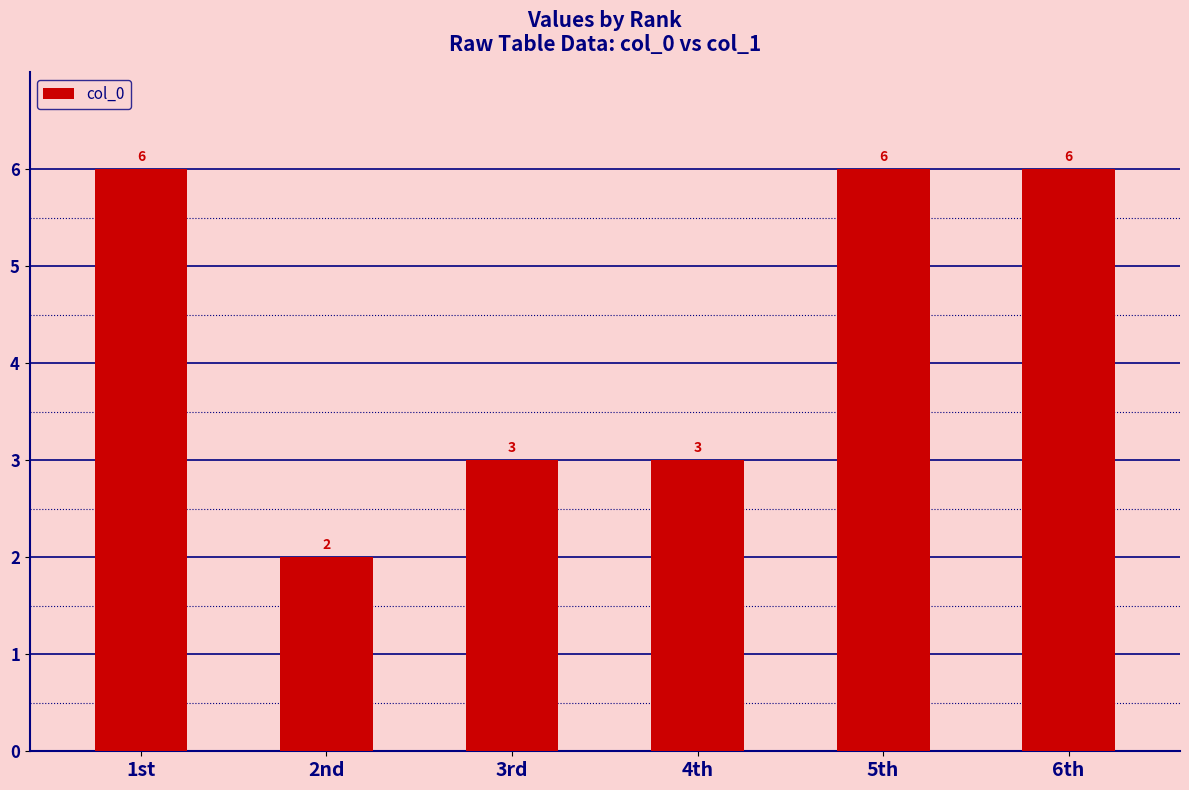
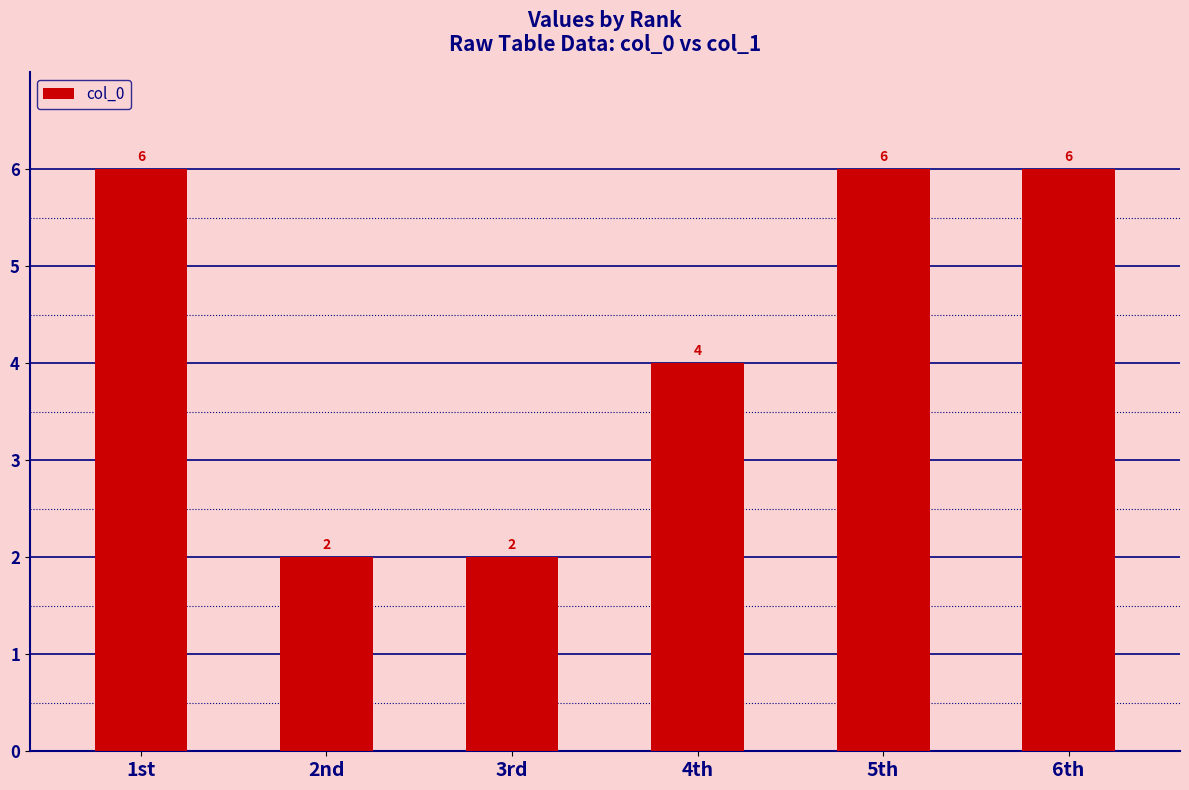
3rd: 3 -> 2
4th: 3 -> 4
